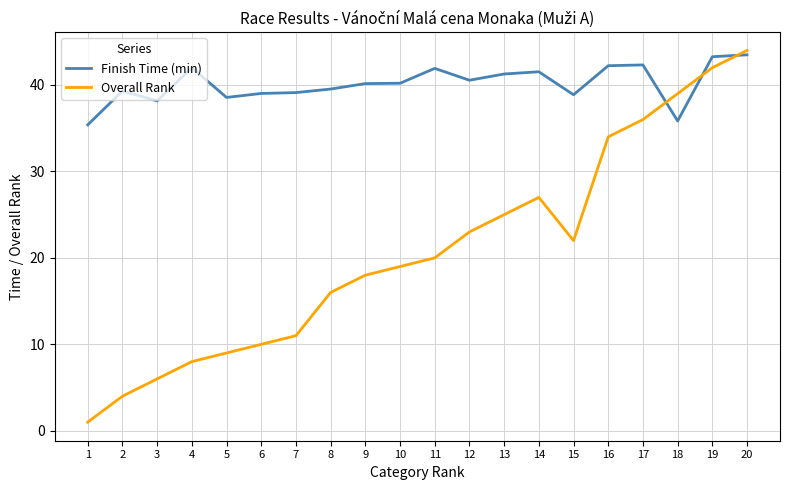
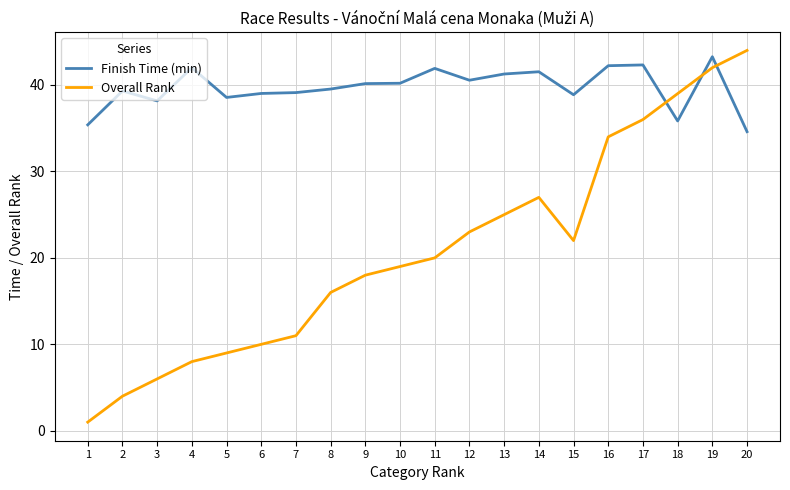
Finish Time (min), 20: 43 -> 35
